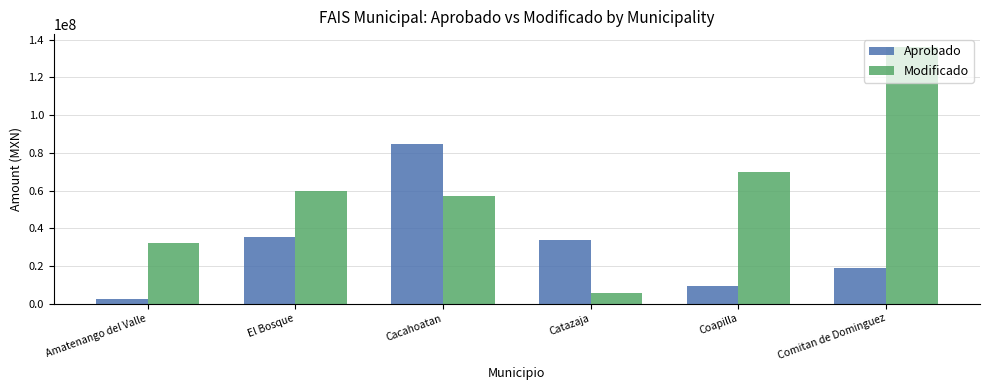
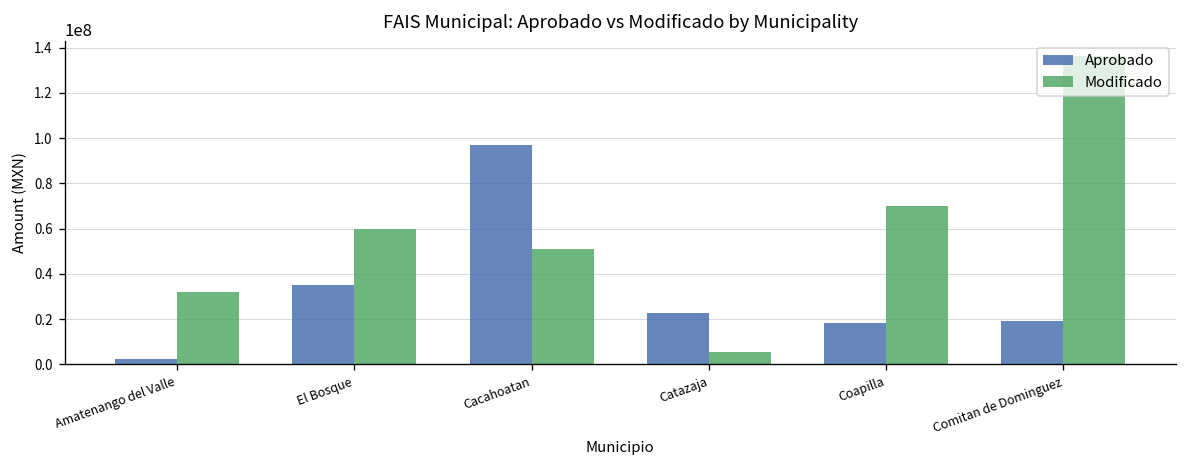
Aprobado, Cacahoatan: 85000000 -> 97000000
Modificado, Cacahoatan: 57000000 -> 51000000
Aprobado, Catazaja: 34000000 -> 23000000
Aprobado, Coapilla: 9000000 -> 18000000
